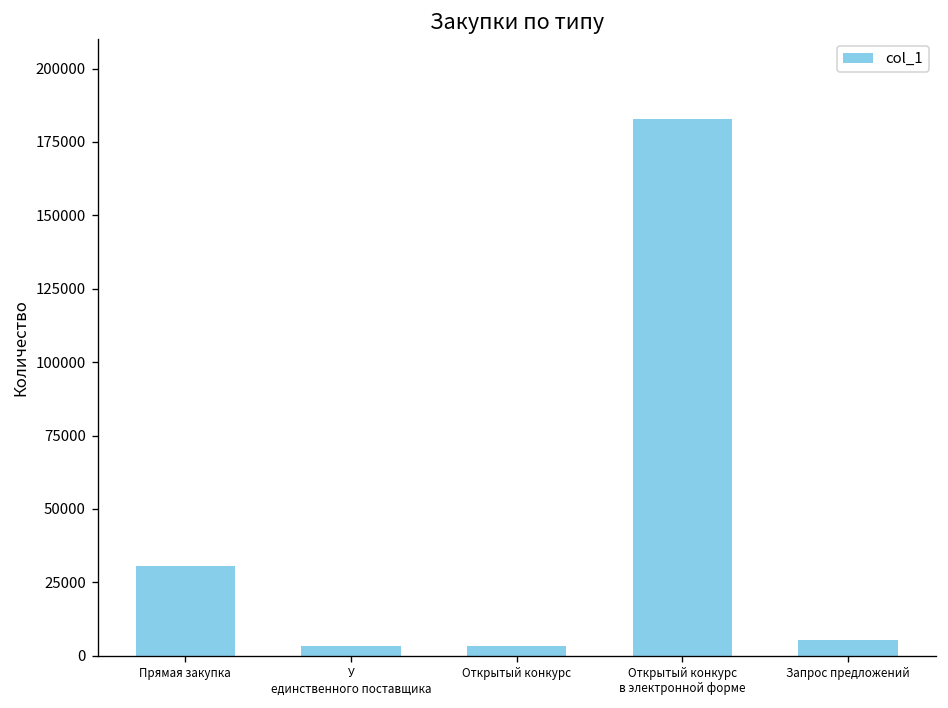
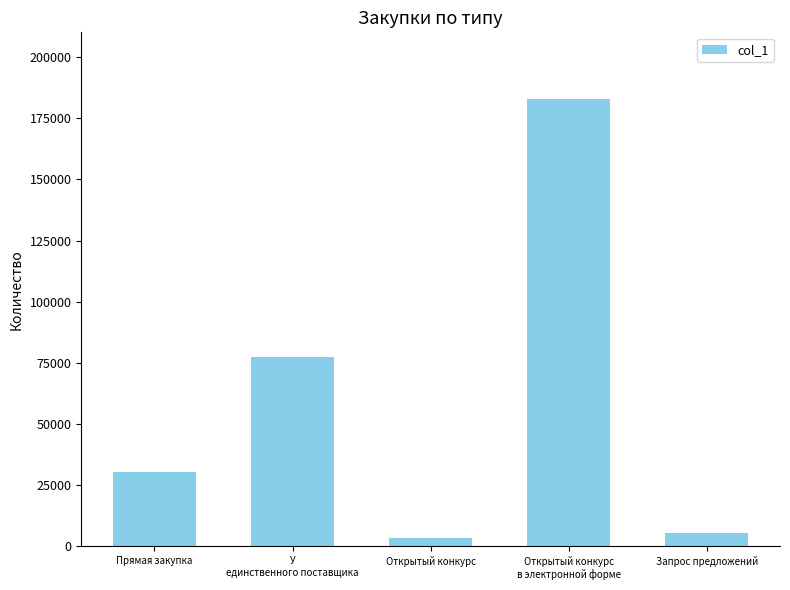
У единственного поставщика: 3000 -> 77000
